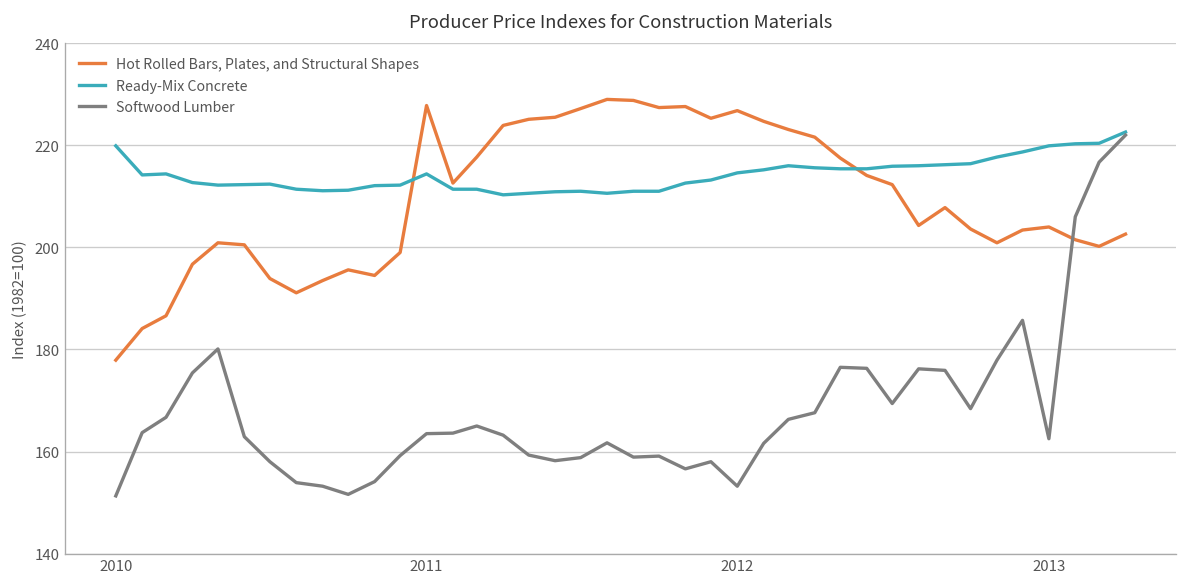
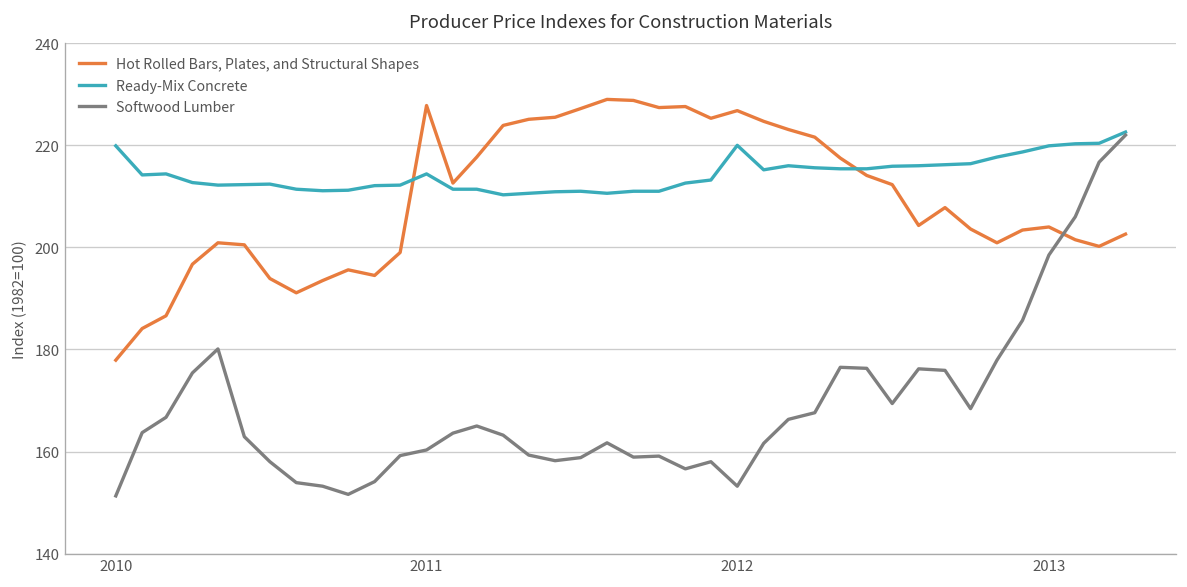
Softwood Lumber, 2011: 164 -> 160
Ready-Mix Concrete, 2012: 215 -> 220
Softwood Lumber, 2013: 163 -> 199
